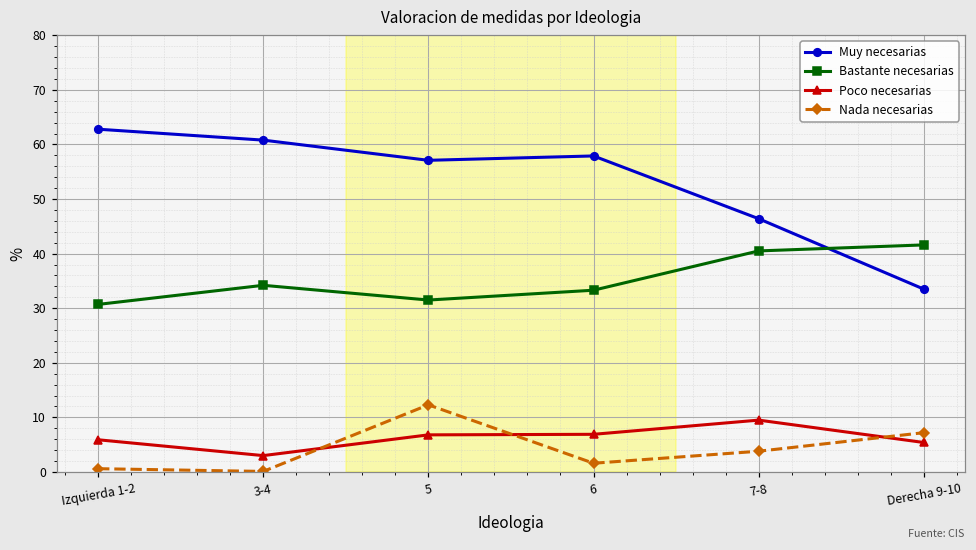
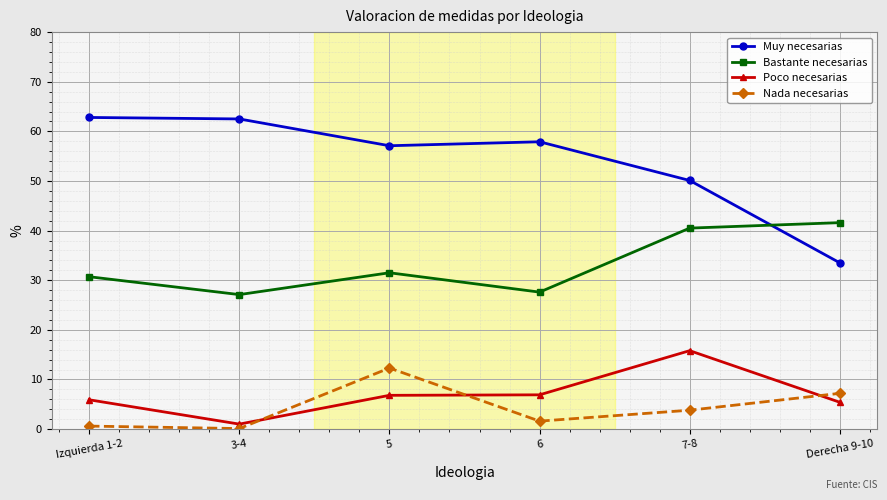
Muy necesarias, 3-4: 61 -> 63
Bastante necesarias, 3-4: 34 -> 27
Poco necesarias, 3-4: 3 -> 1
Bastante necesarias, 6: 33 -> 28
Muy necesarias, 7-8: 46 -> 50
Poco necesarias, 7-8: 10 -> 16
